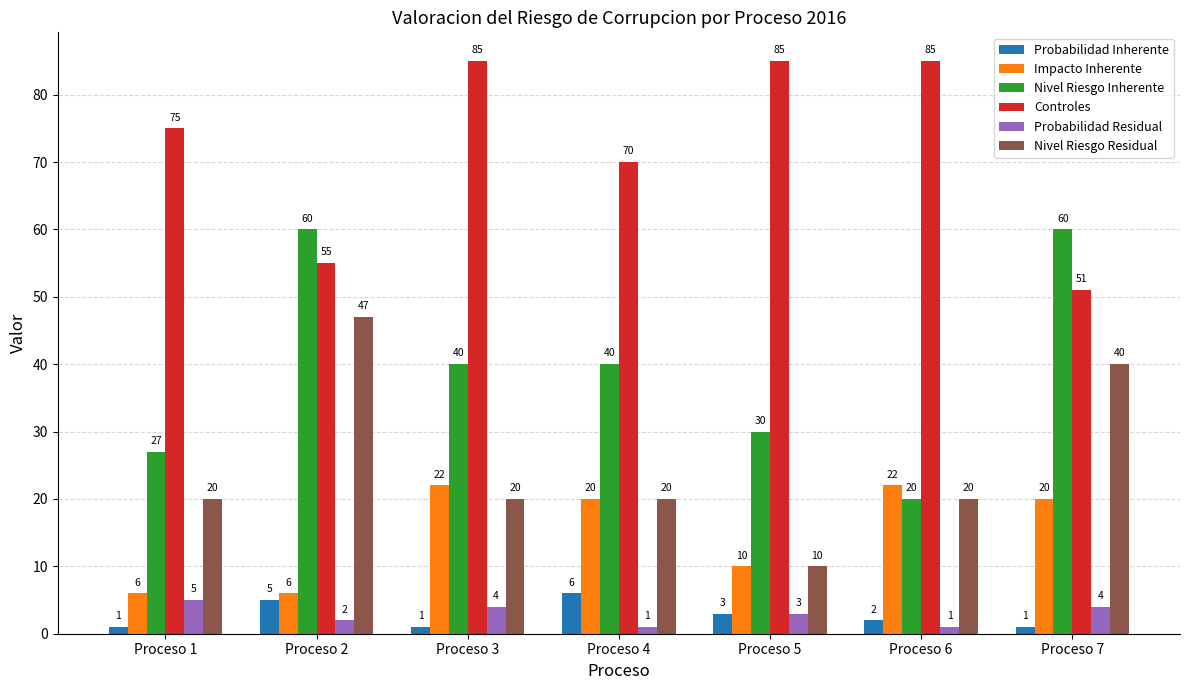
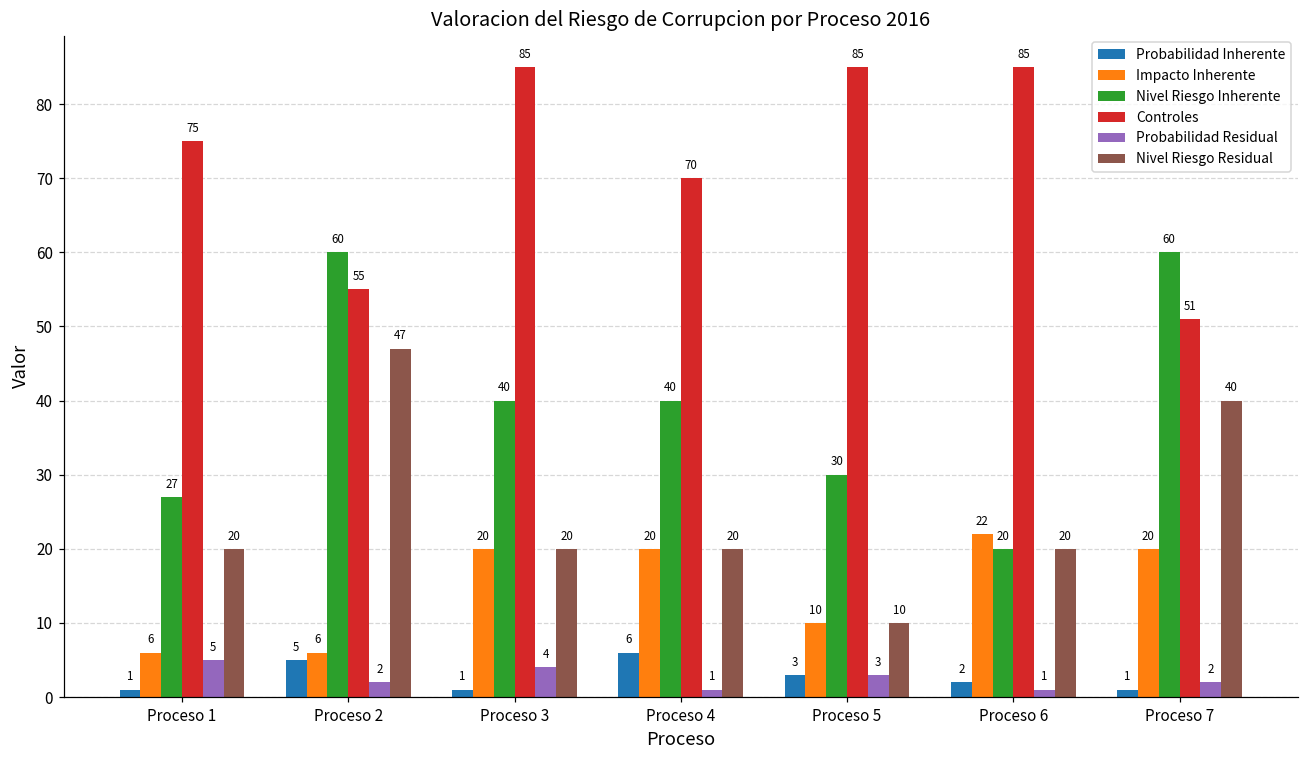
Impacto Inherente, Proceso 3: 22 -> 20
Probabilidad Residual, Proceso 7: 4 -> 2
